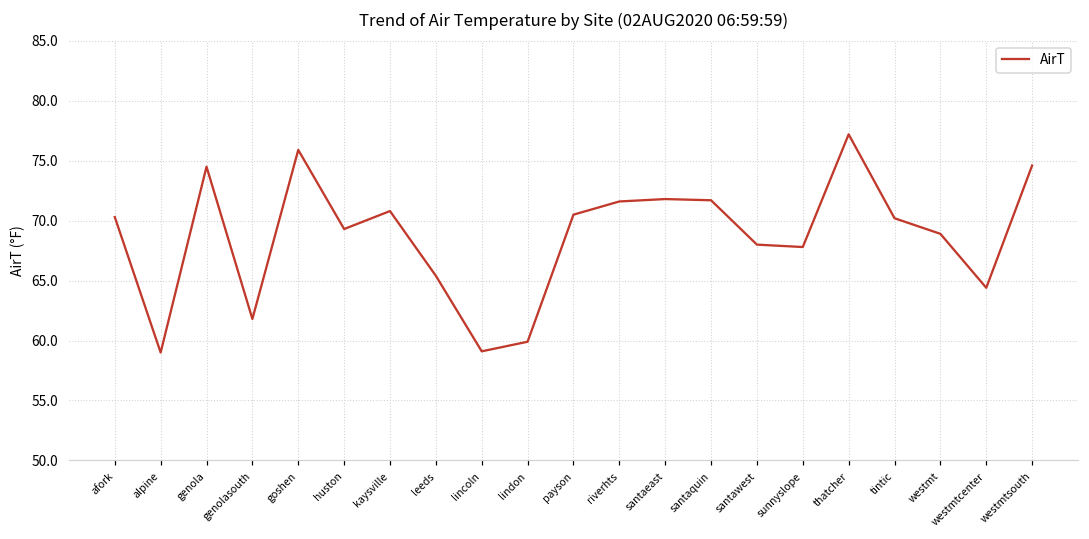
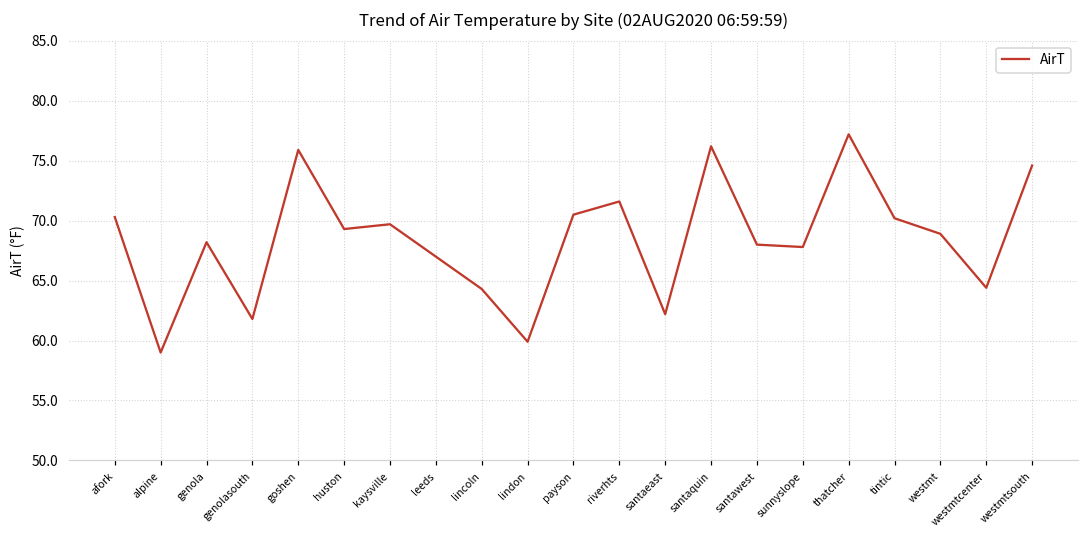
genola: 74.5 -> 68.2
kaysville: 70.8 -> 69.7
leeds: 65.4 -> 67.0
lincoln: 59.1 -> 64.3
santaeast: 71.8 -> 62.2
santaquin: 71.7 -> 76.2
